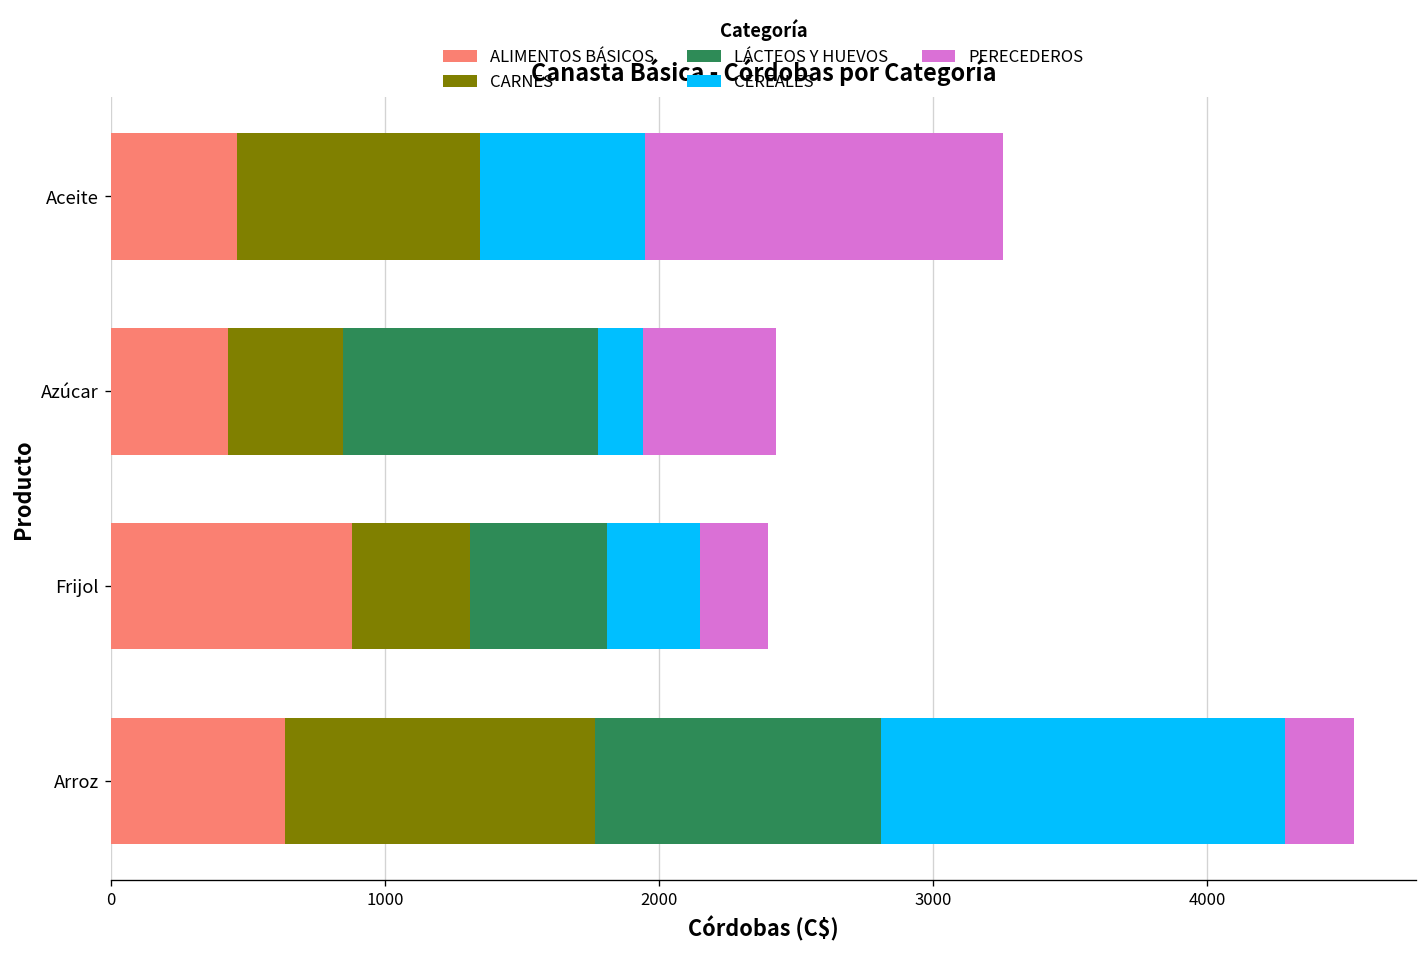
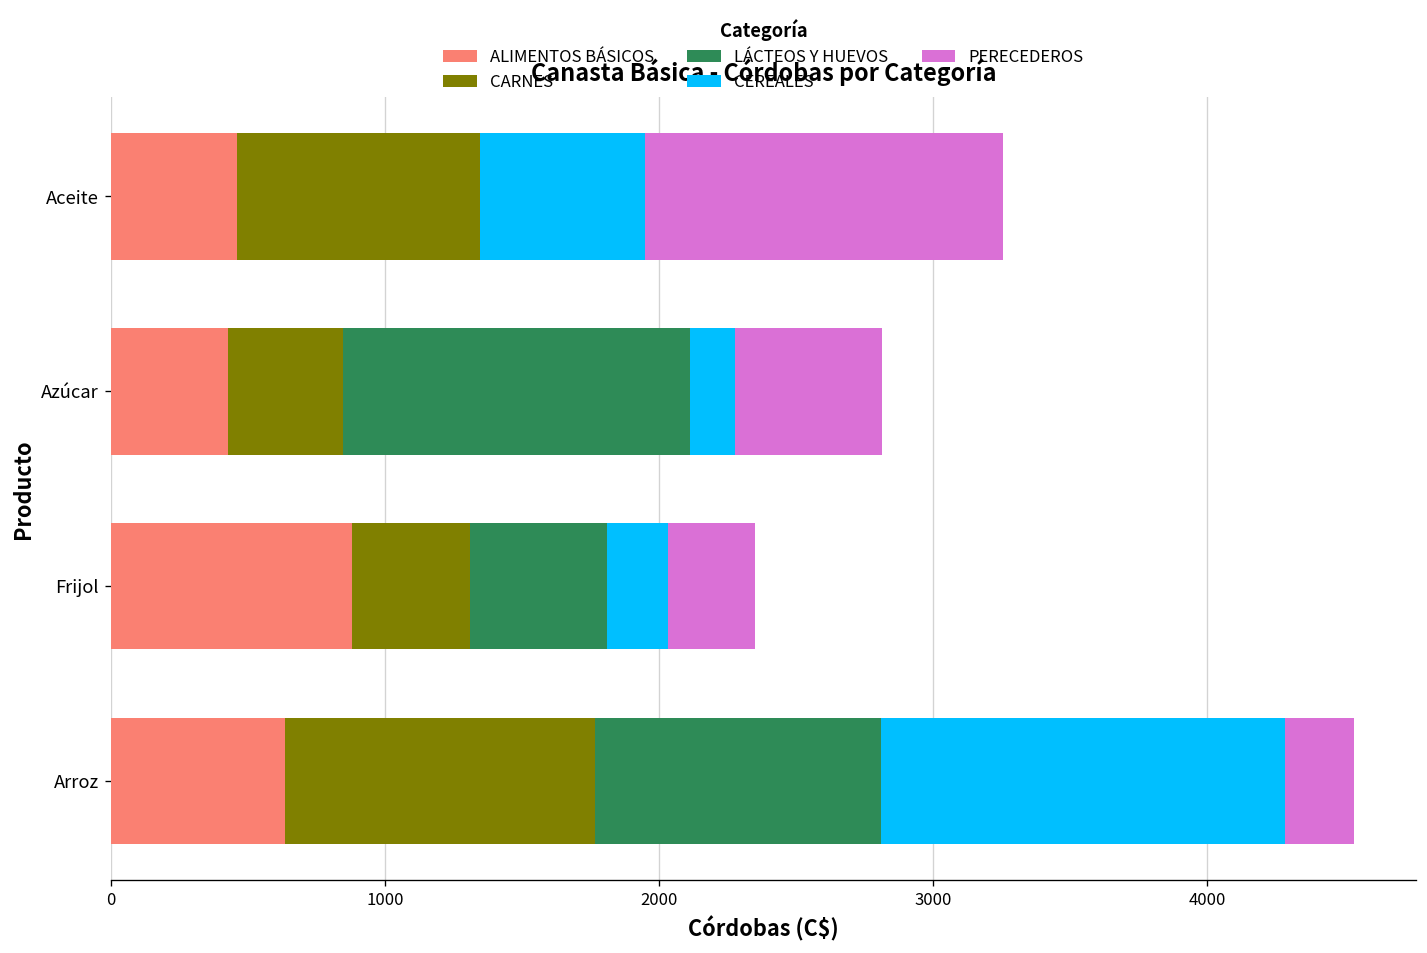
LÁCTEOS Y HUEVOS, Azúcar: 930 -> 1270
PERECEDEROS, Azúcar: 490 -> 540
CEREALES, Frijol: 340 -> 220
PERECEDEROS, Frijol: 250 -> 320
